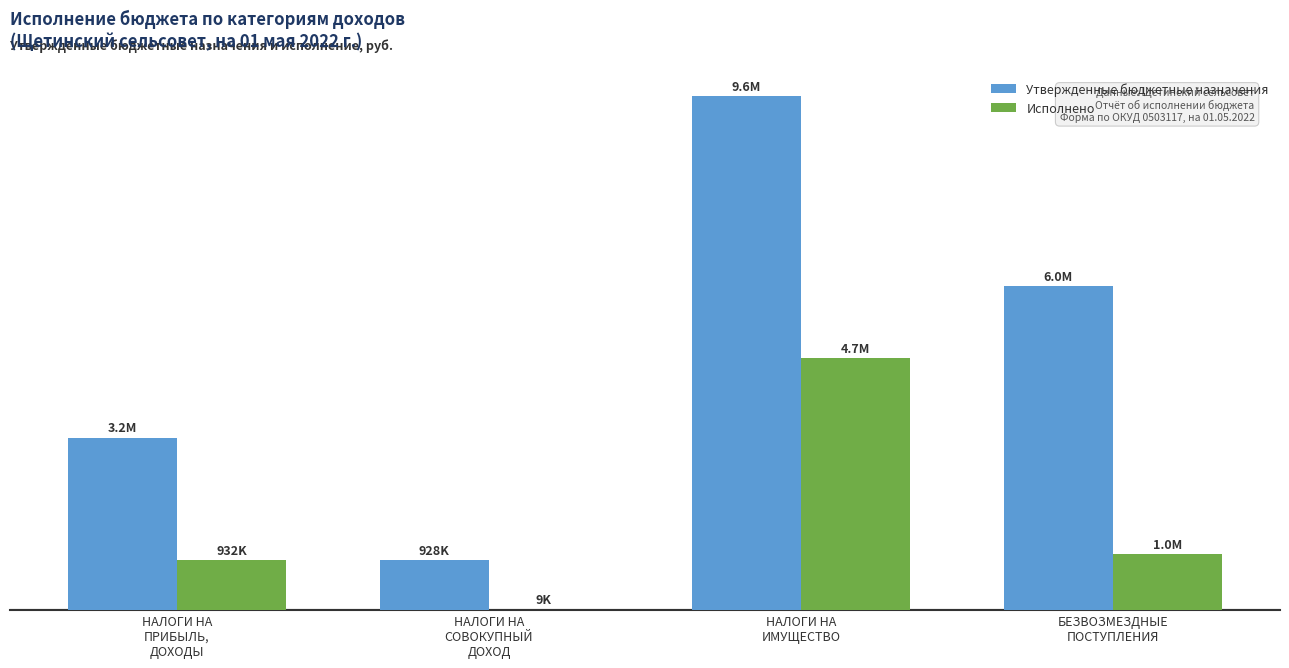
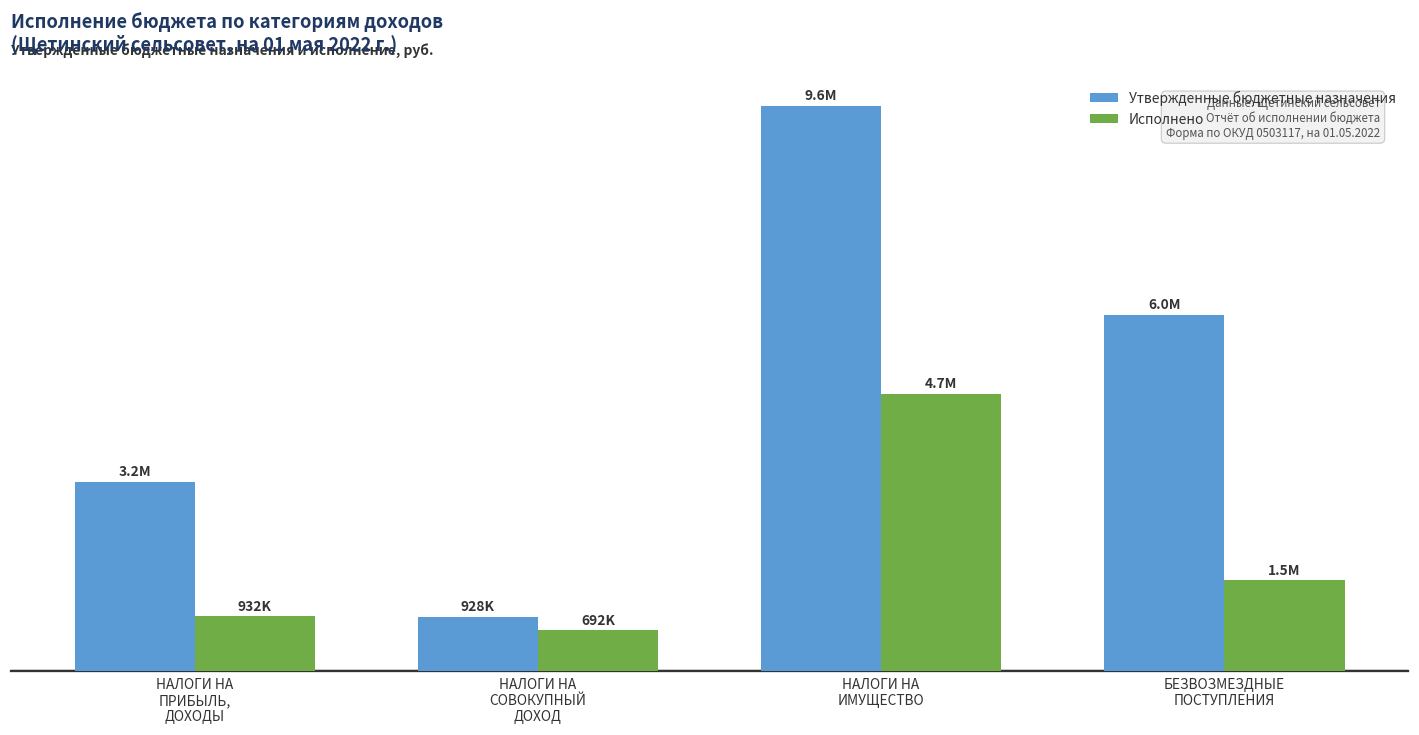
Исполнено, НАЛОГИ НА СОВОКУПНЫЙ ДОХОД: 9K -> 692K
Исполнено, БЕЗВОЗМЕЗДНЫЕ ПОСТУПЛЕНИЯ: 1.0M -> 1.5M
